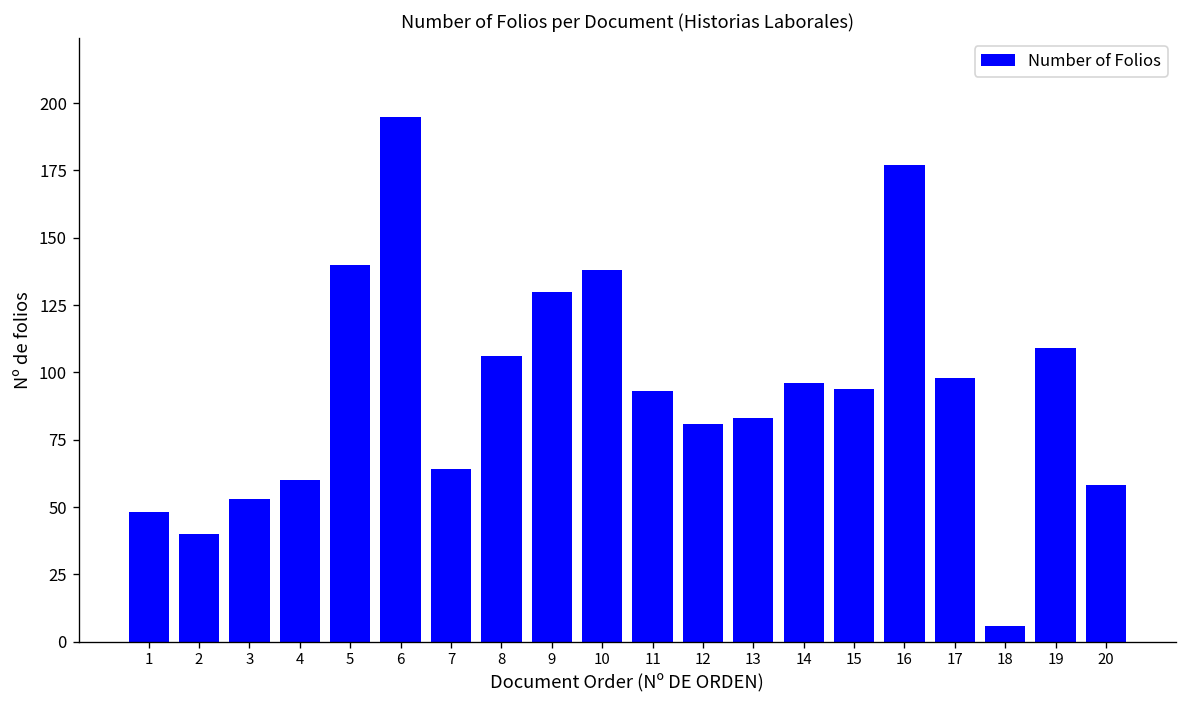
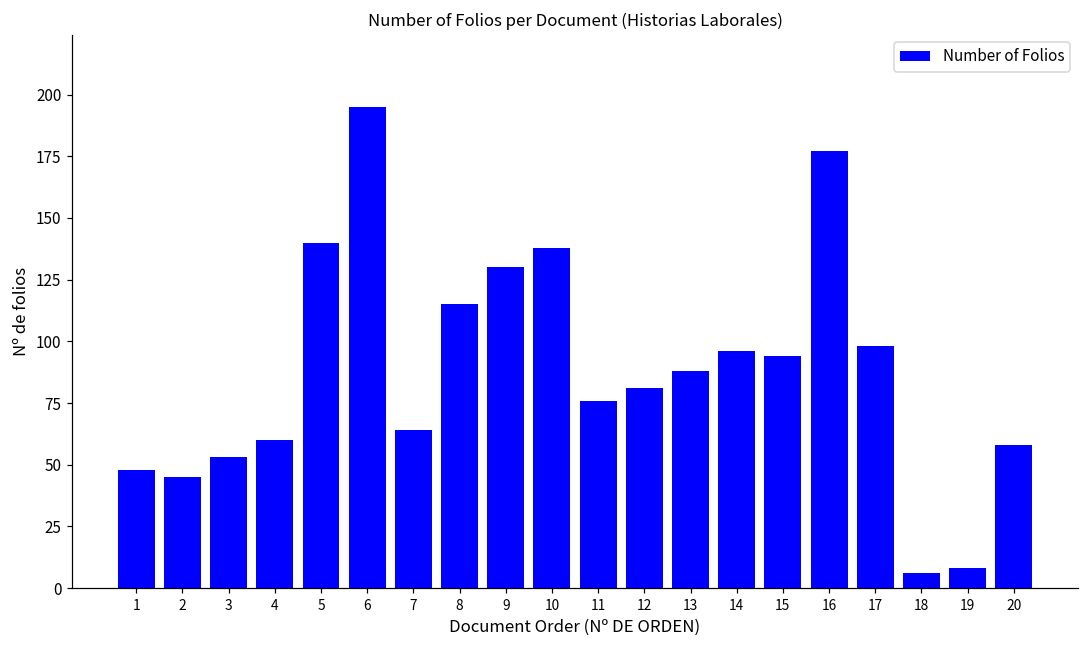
2: 40 -> 45
8: 106 -> 115
11: 93 -> 76
13: 83 -> 88
19: 109 -> 8
